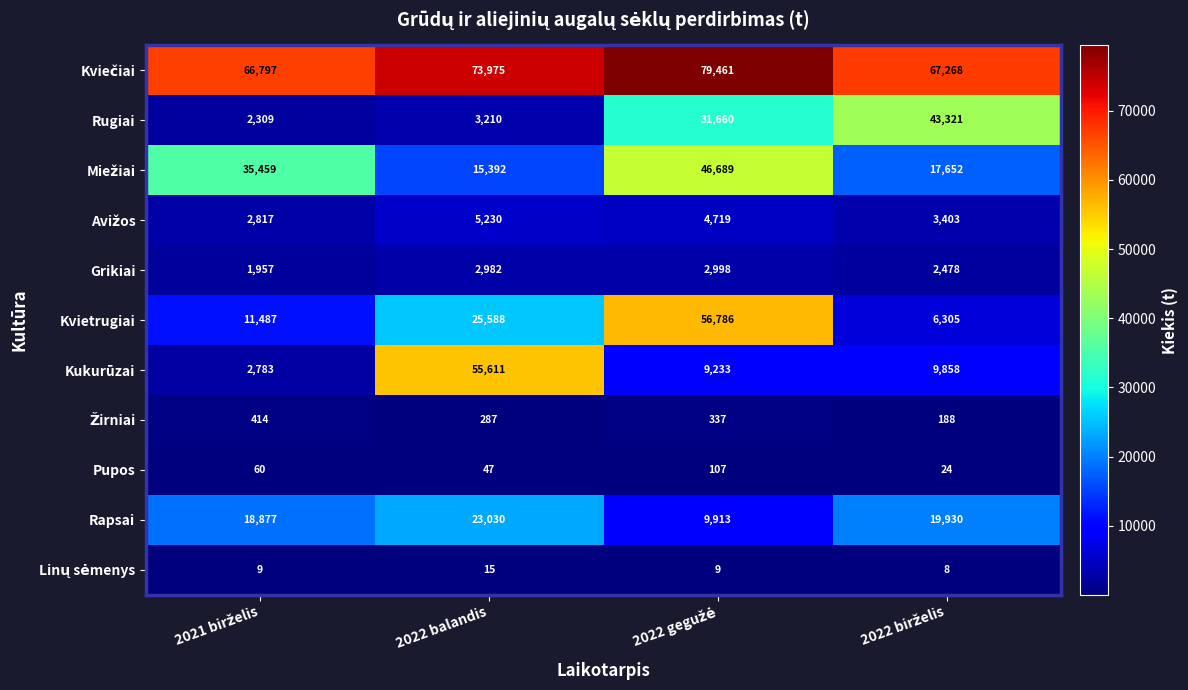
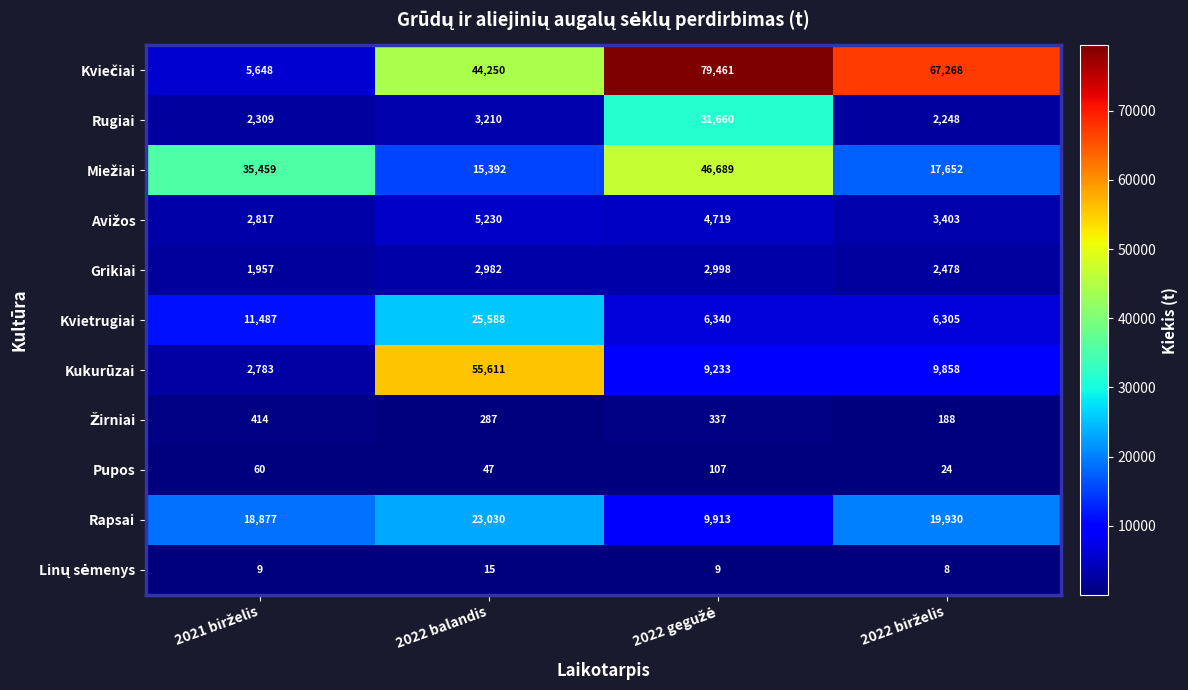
Kviečiai, 2021 birželis: 66,797 -> 5,648
Kviečiai, 2022 balandis: 73,975 -> 44,250
Rugiai, 2022 birželis: 43,321 -> 2,248
Kvietrugiai, 2022 gegužė: 56,786 -> 6,340
